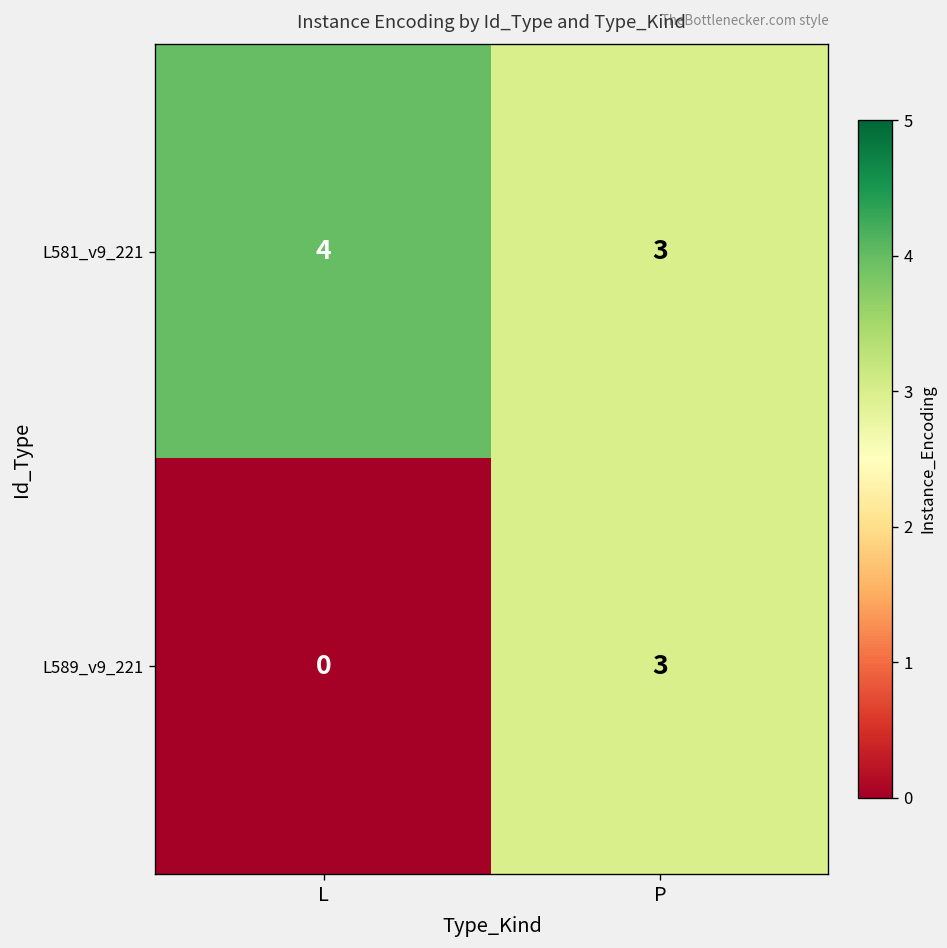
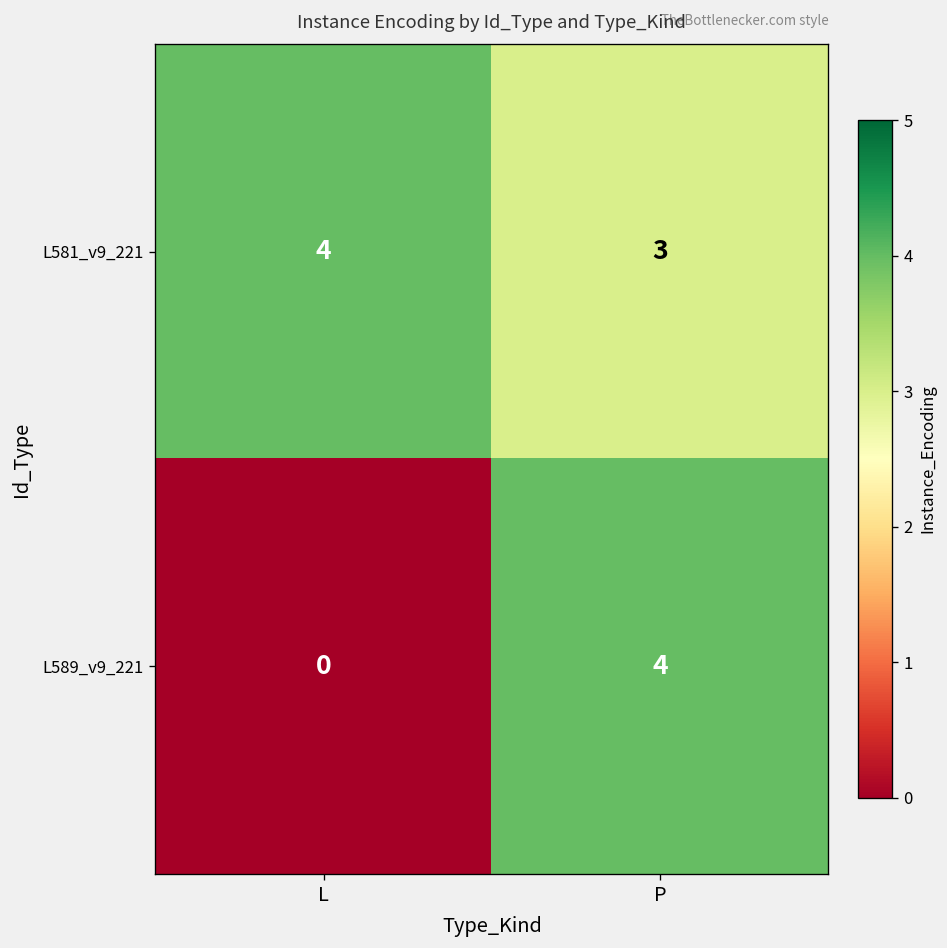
L589_v9_221, P: 3 -> 4
